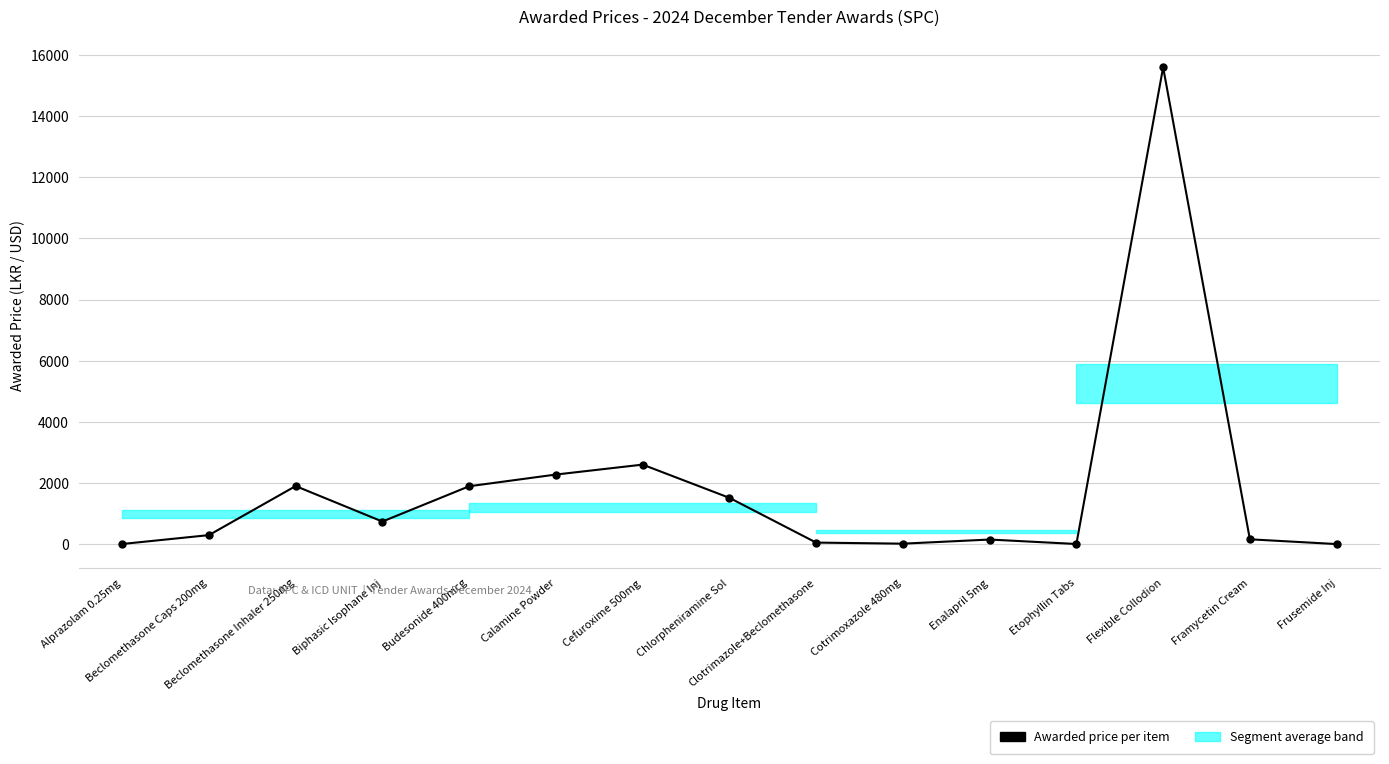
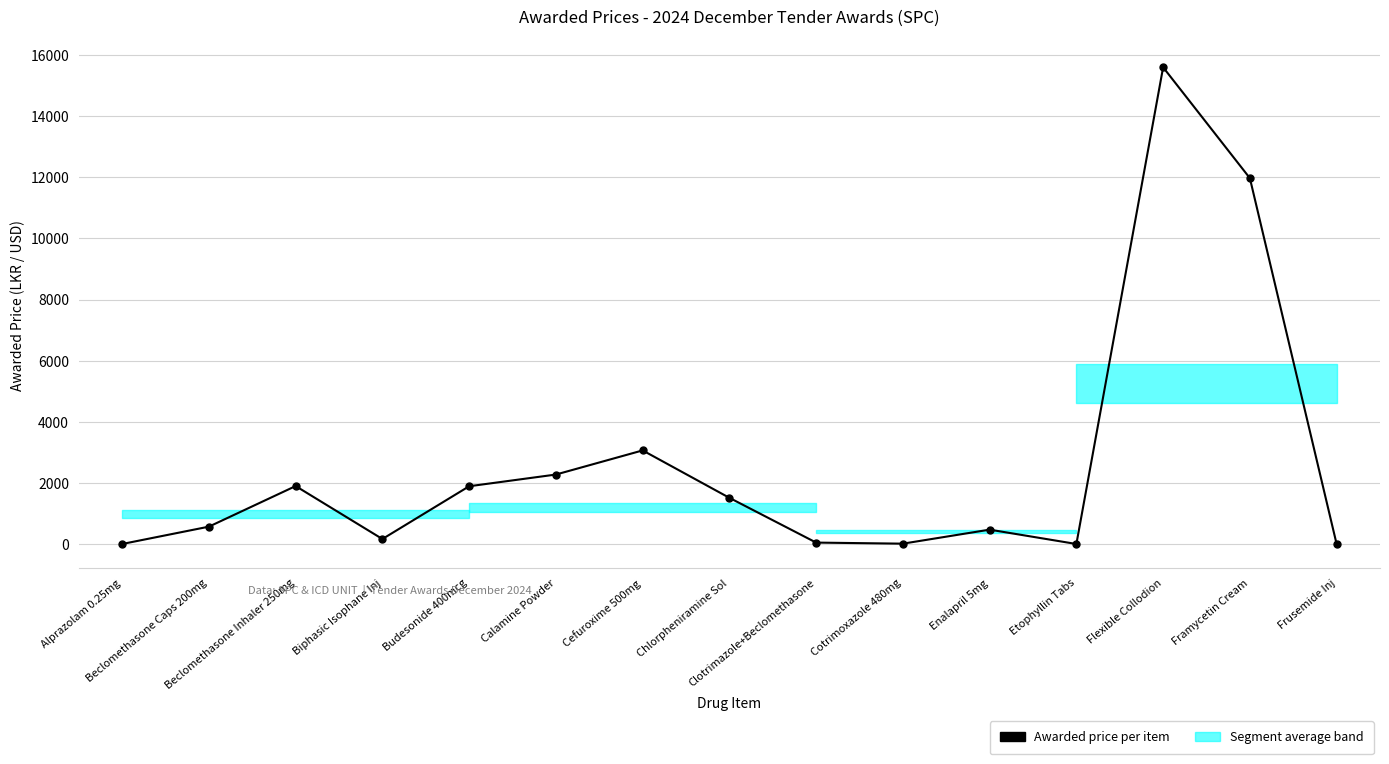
Awarded price per item, Beclomethasone Caps 200mg: 300 -> 600
Awarded price per item, Biphasic Isophane Inj: 700 -> 200
Awarded price per item, Cefuroxime 500mg: 2600 -> 3100
Awarded price per item, Enalapril 5mg: 100 -> 500
Awarded price per item, Framycetin Cream: 200 -> 12000
